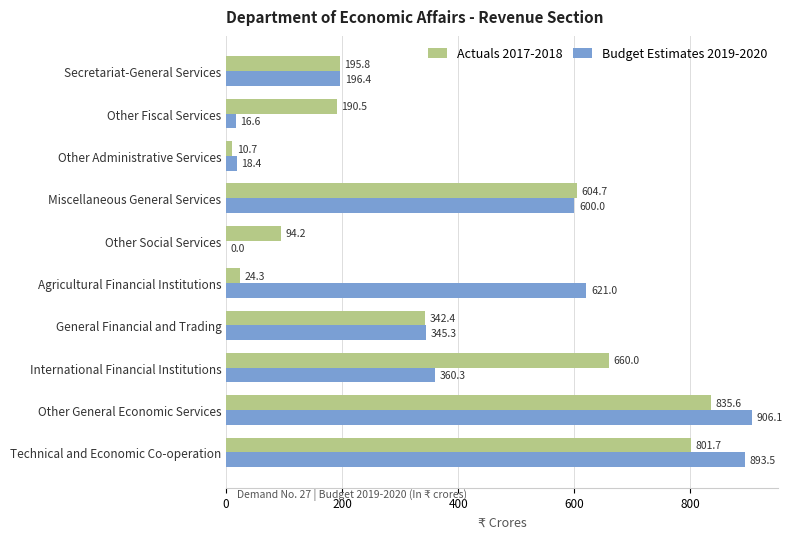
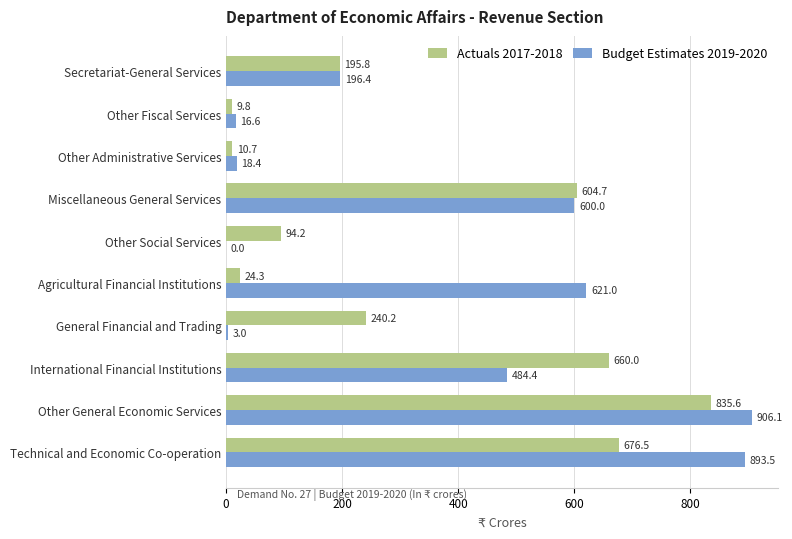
Actuals 2017-2018, Other Fiscal Services: 190.5 -> 9.8
Actuals 2017-2018, General Financial and Trading: 342.4 -> 240.2
Budget Estimates 2019-2020, General Financial and Trading: 345.3 -> 3.0
Budget Estimates 2019-2020, International Financial Institutions: 360.3 -> 484.4
Actuals 2017-2018, Technical and Economic Co-operation: 801.7 -> 676.5
